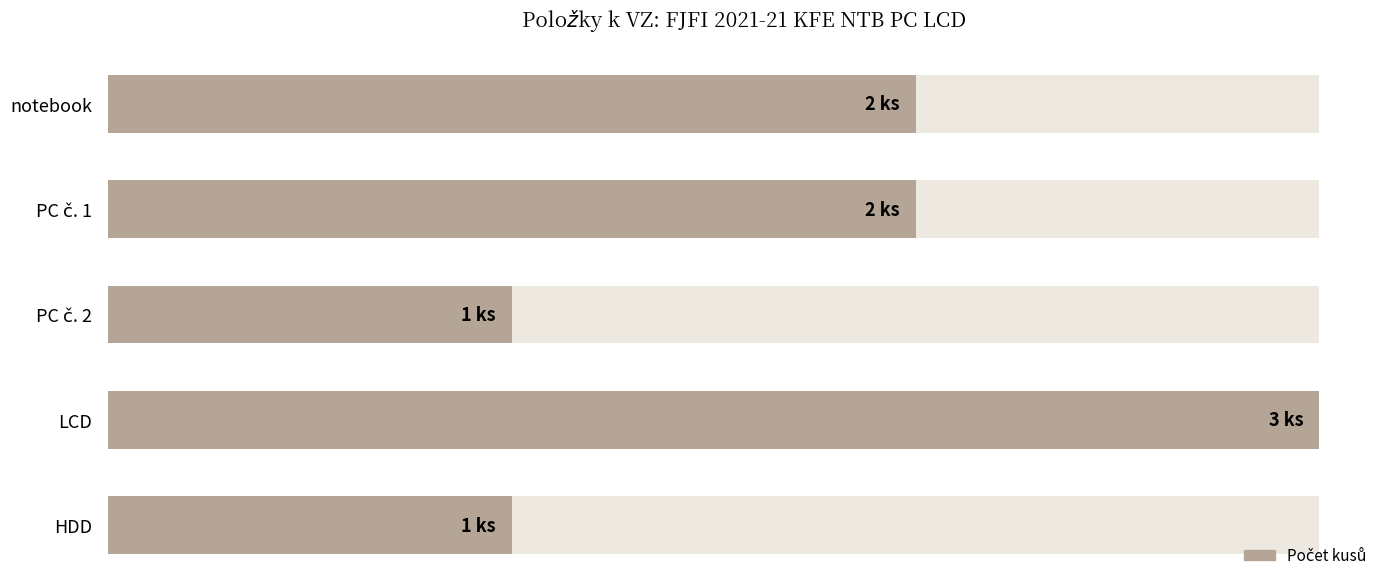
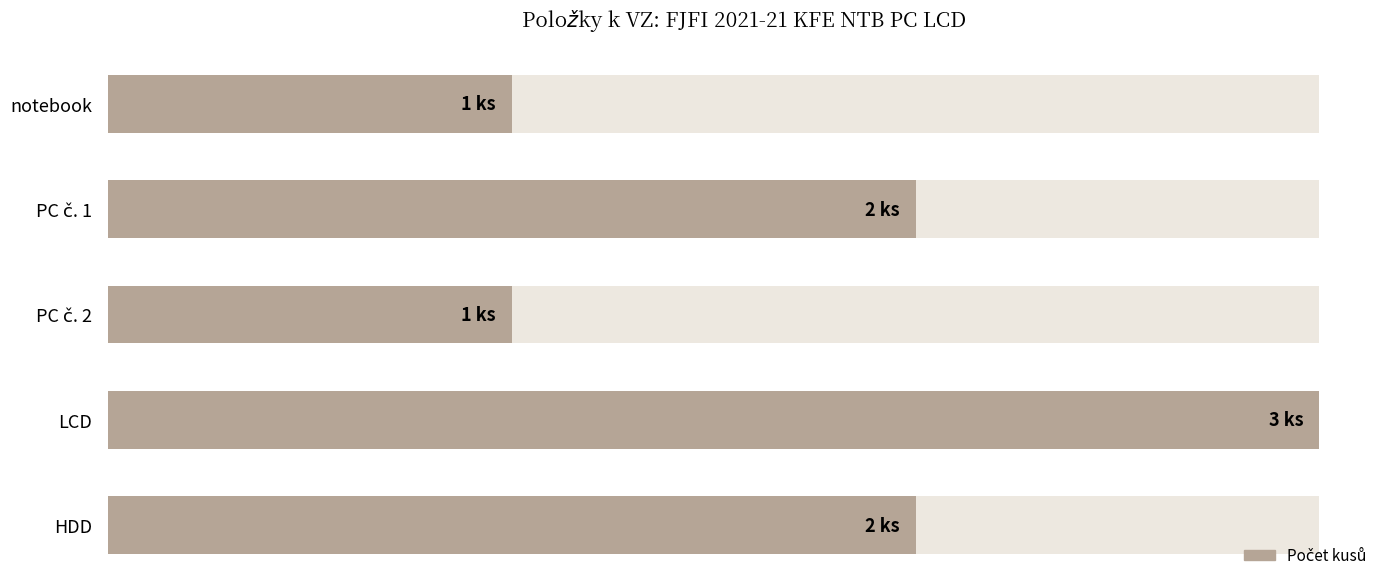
Počet kusů, notebook: 2 -> 1
Počet kusů, HDD: 1 -> 2
